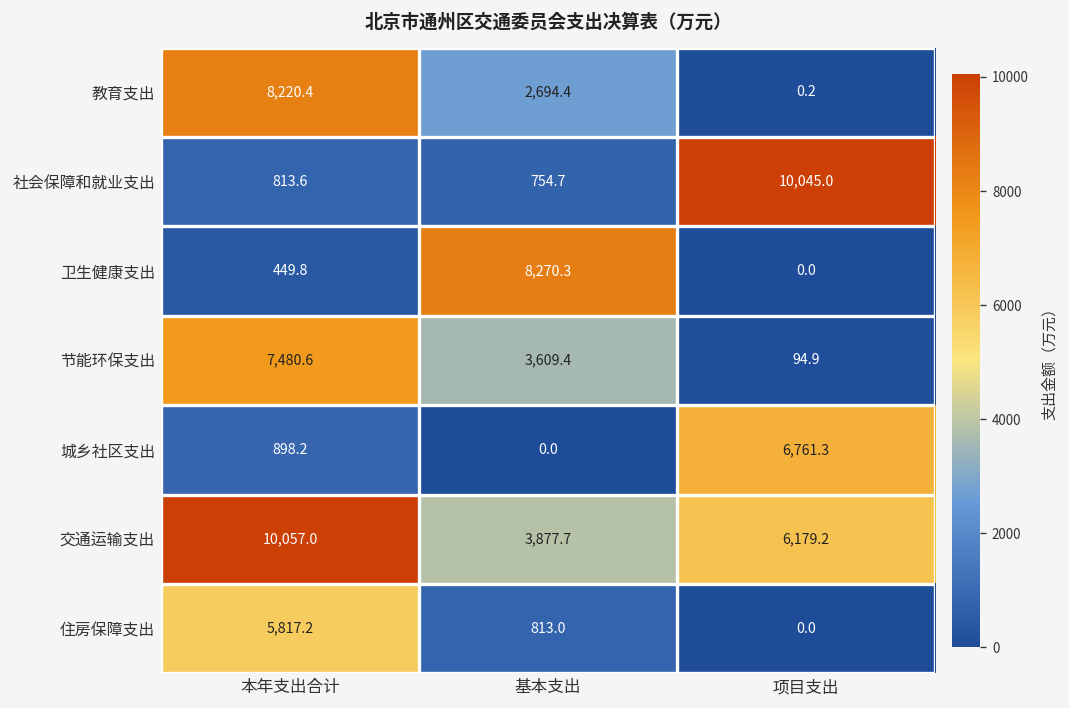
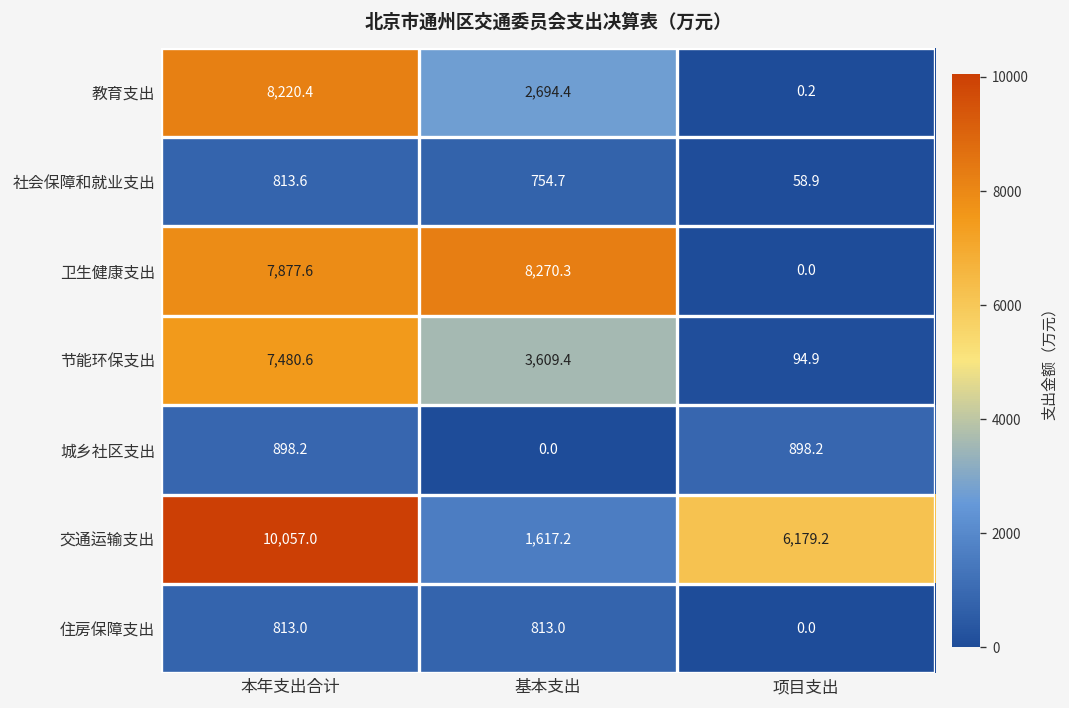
社会保障和就业支出, 项目支出: 10,045.0 -> 58.9
卫生健康支出, 本年支出合计: 449.8 -> 7,877.6
城乡社区支出, 项目支出: 6,761.3 -> 898.2
交通运输支出, 基本支出: 3,877.7 -> 1,617.2
住房保障支出, 本年支出合计: 5,817.2 -> 813.0
